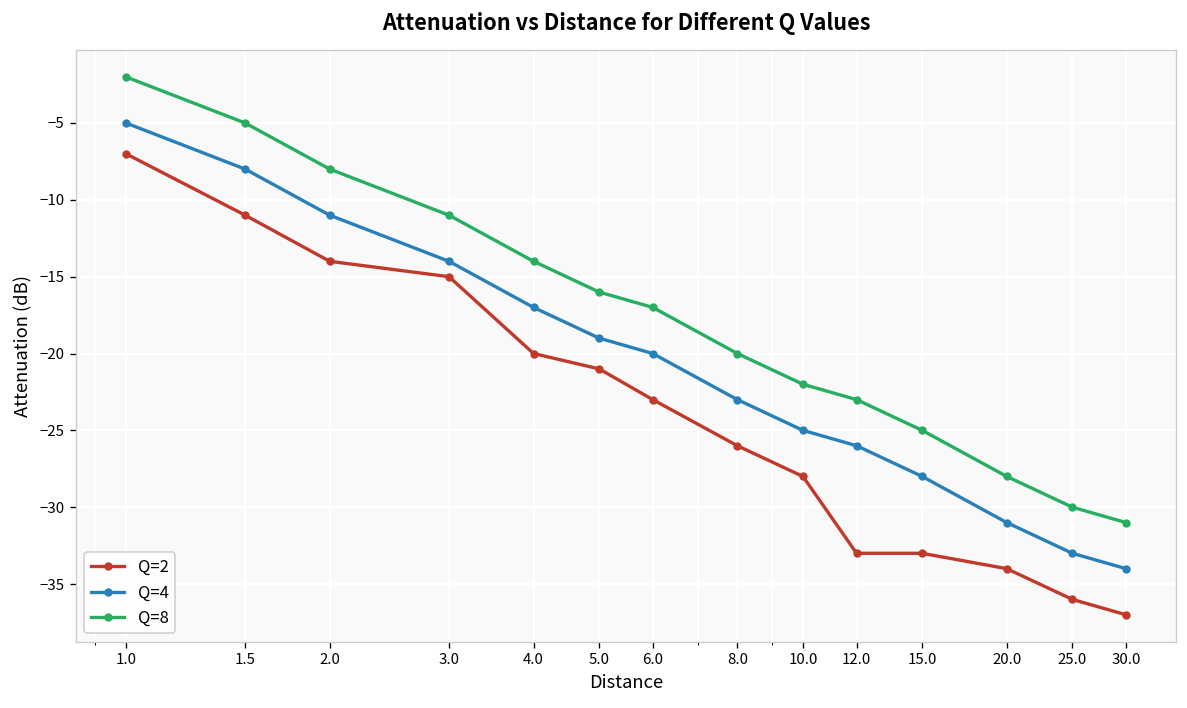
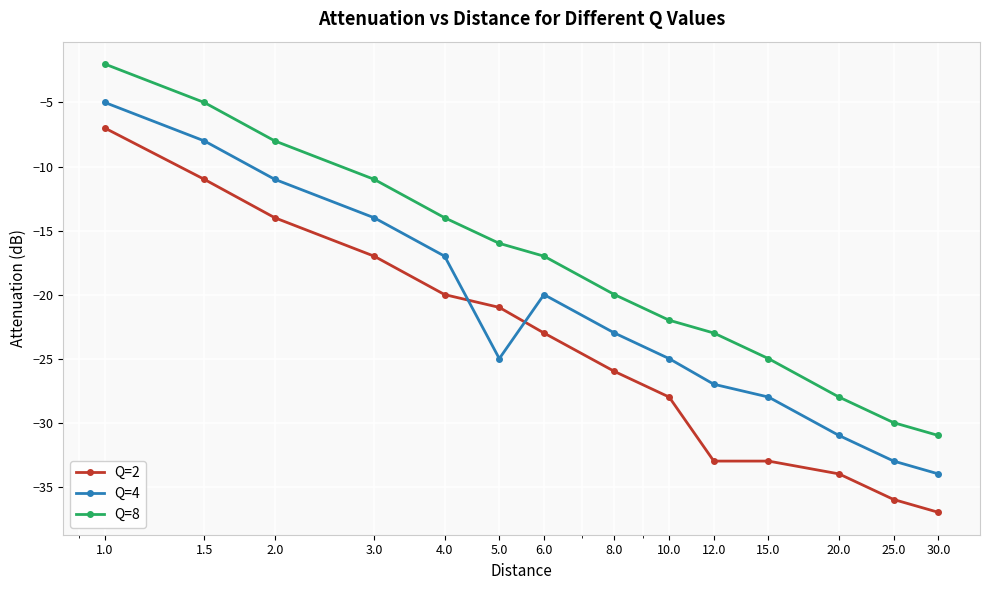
Q=2, 3.0: -15 -> -17
Q=4, 5.0: -19 -> -25
Q=4, 12.0: -26 -> -27
